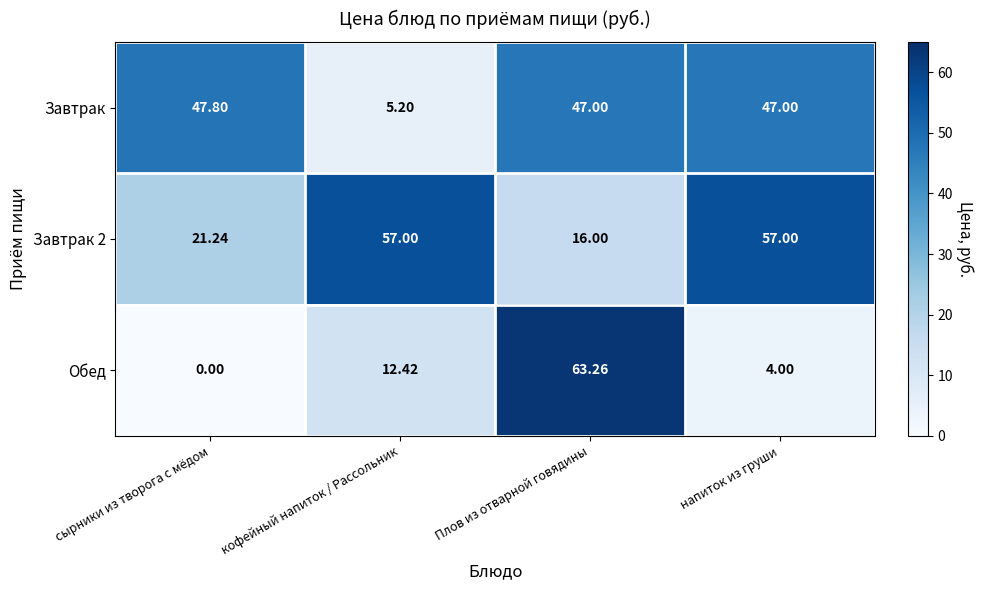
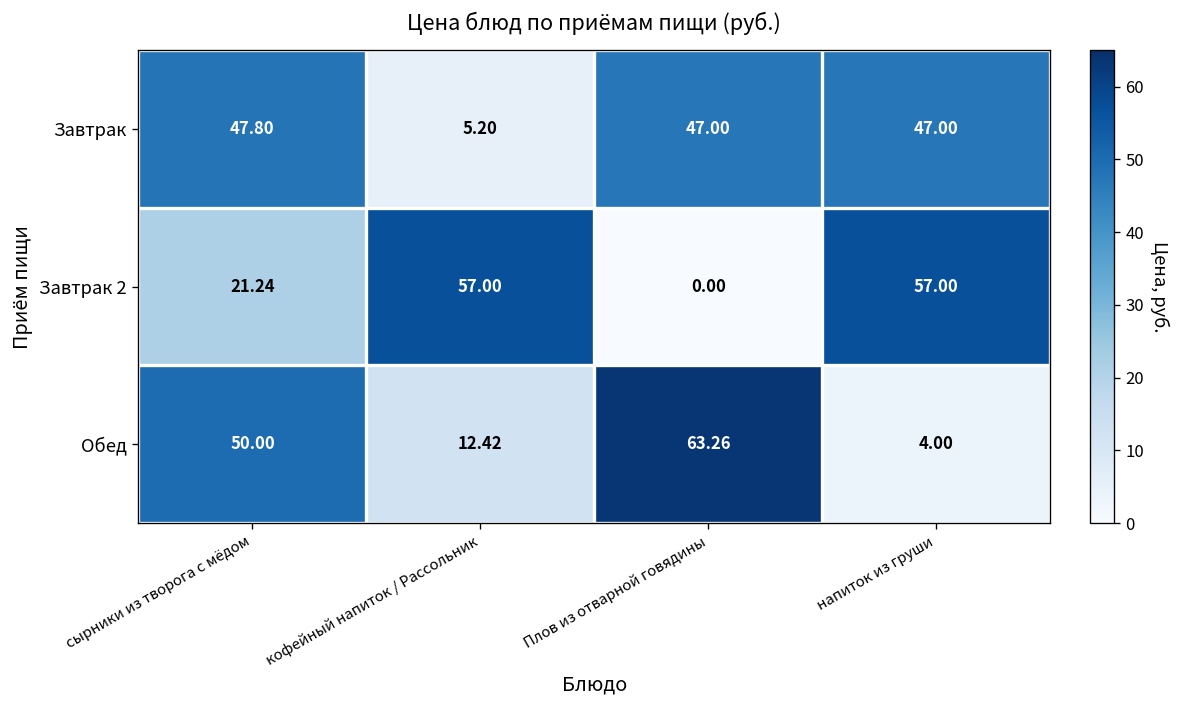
Завтрак 2, Плов из отварной говядины: 16.00 -> 0.00
Обед, сырники из творога с мёдом: 0.00 -> 50.00
